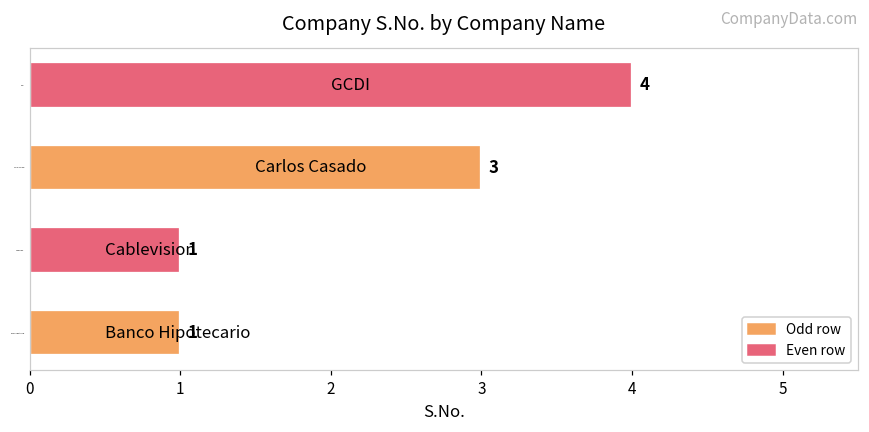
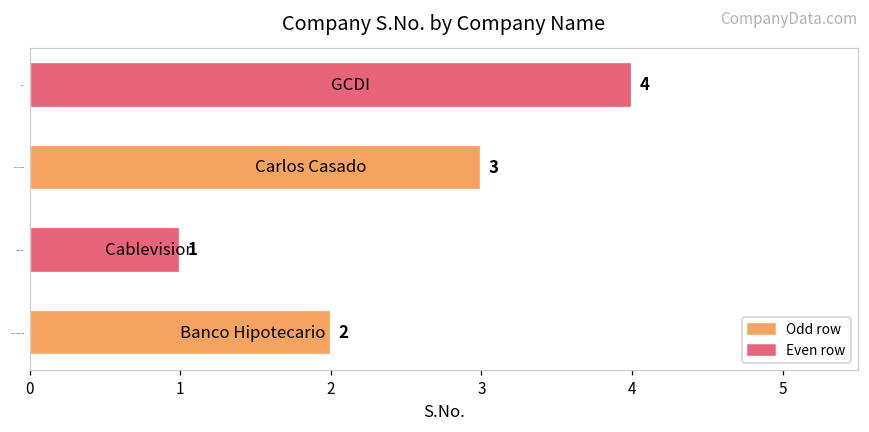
Banco Hipotecario: 1 -> 2
